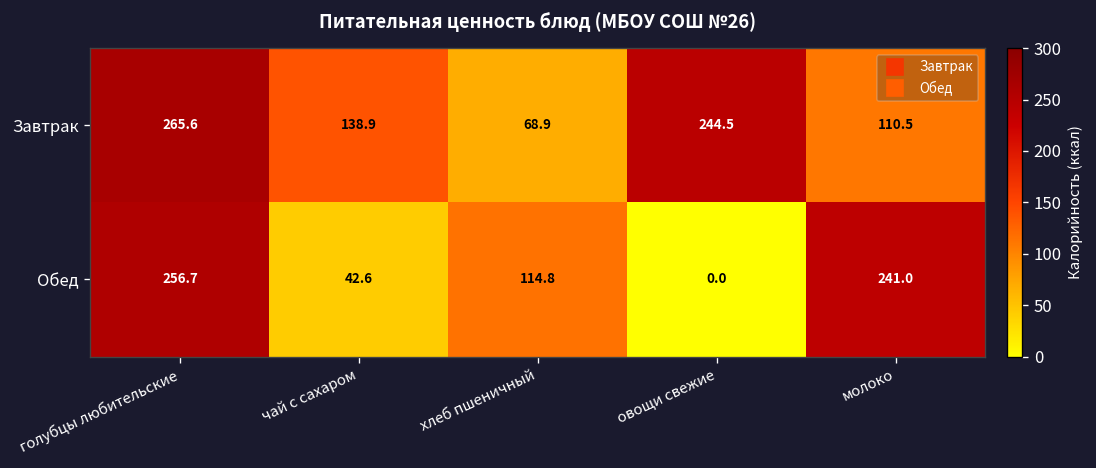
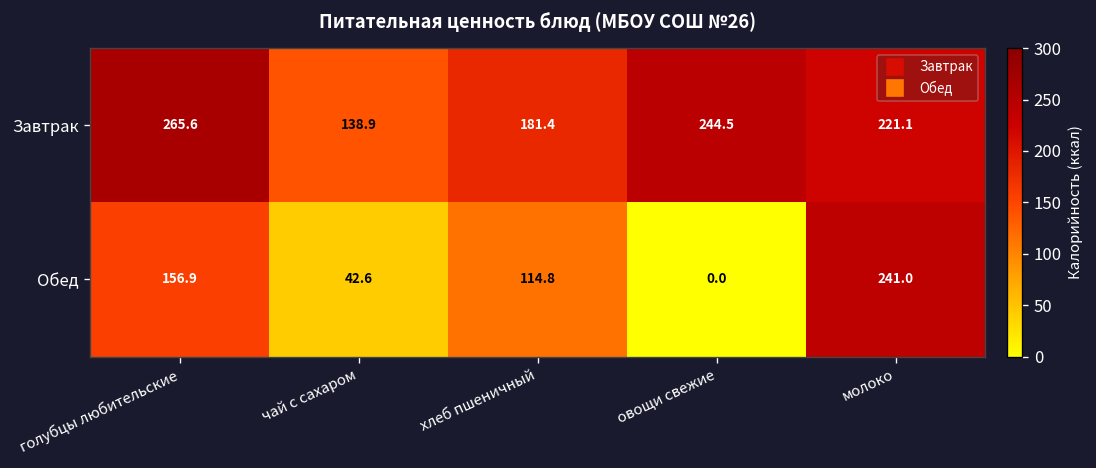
Завтрак, хлеб пшеничный: 68.9 -> 181.4
Завтрак, молоко: 110.5 -> 221.1
Обед, голубцы любительские: 256.7 -> 156.9
